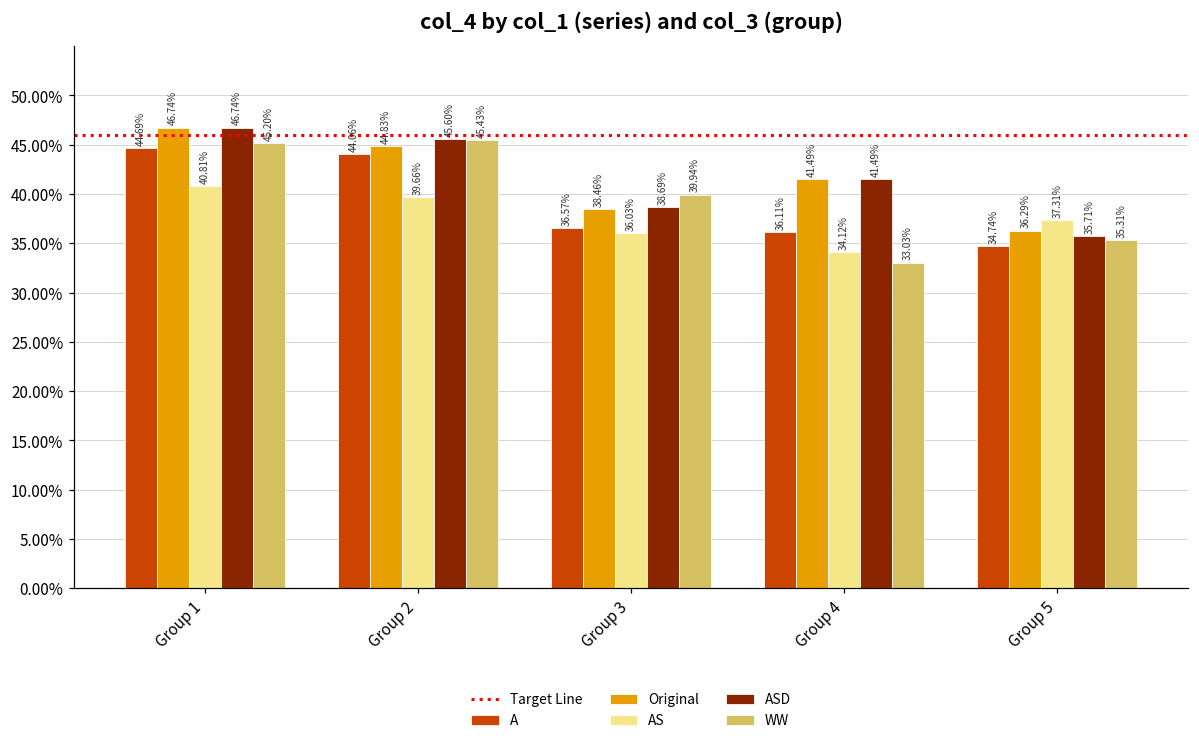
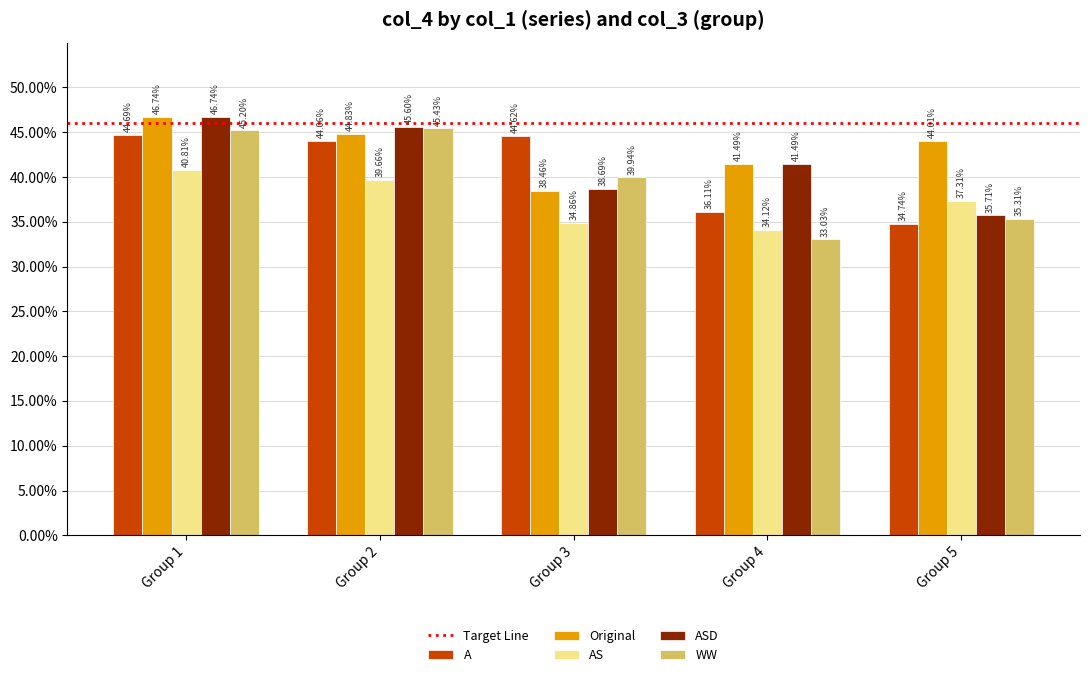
A, Group 3: 36.57% -> 44.62%
AS, Group 3: 36.03% -> 34.86%
Original, Group 5: 36.29% -> 44.01%
